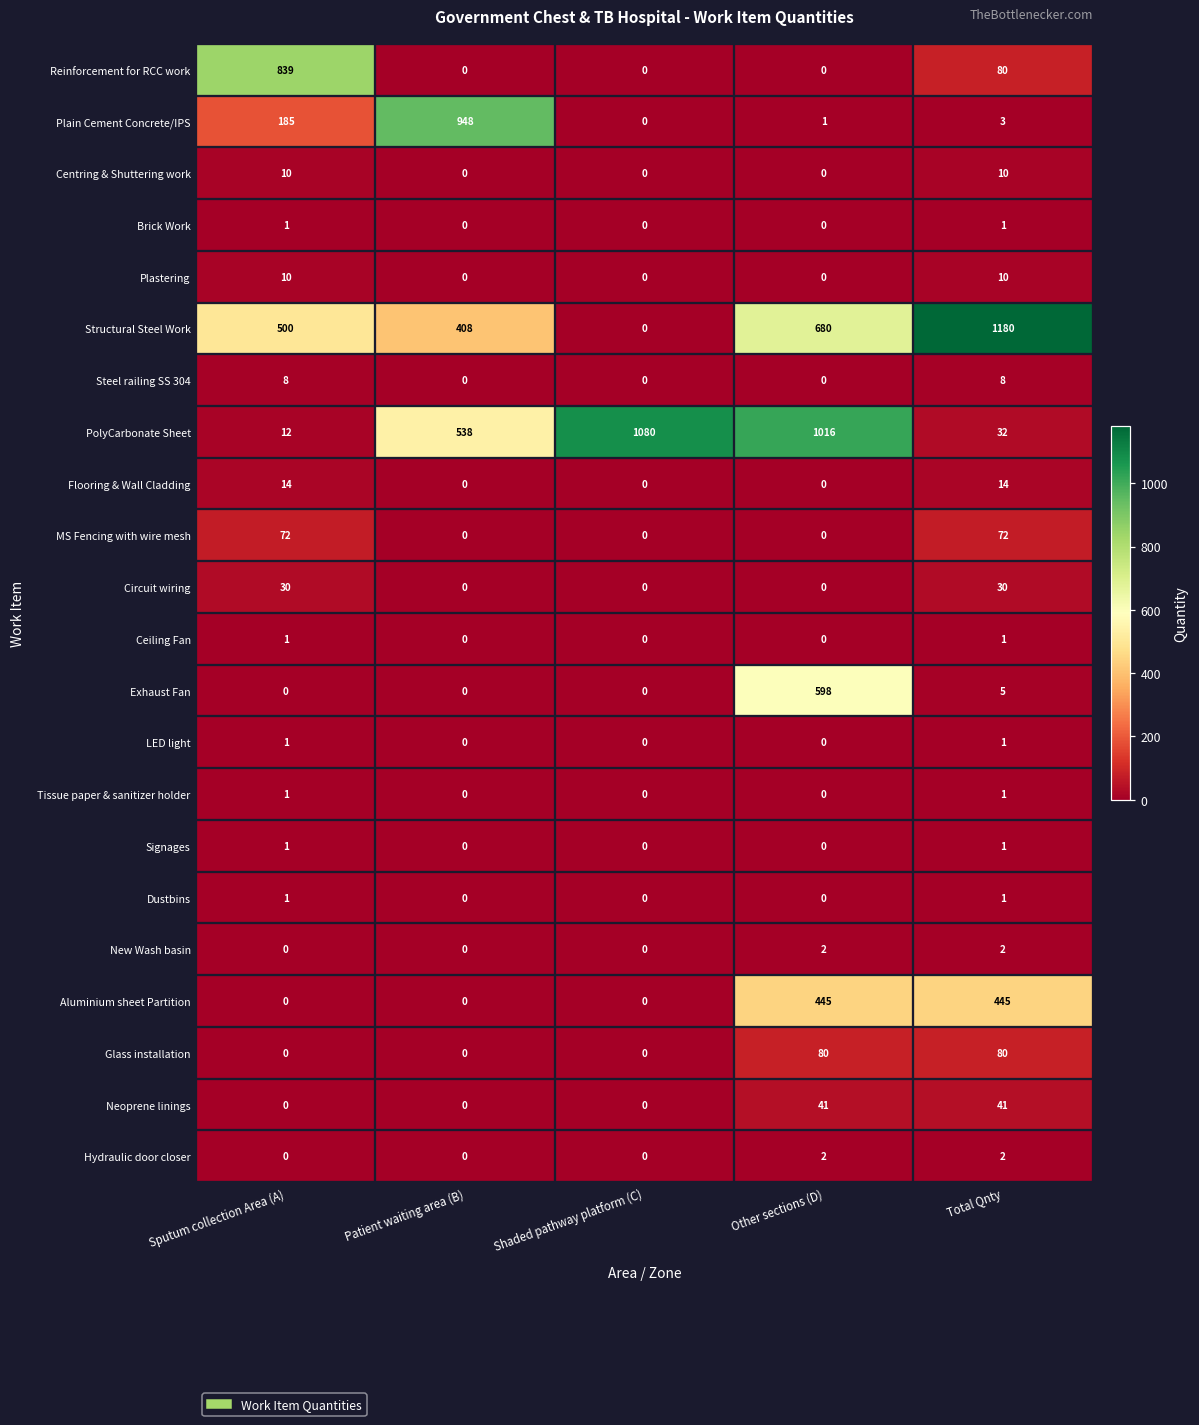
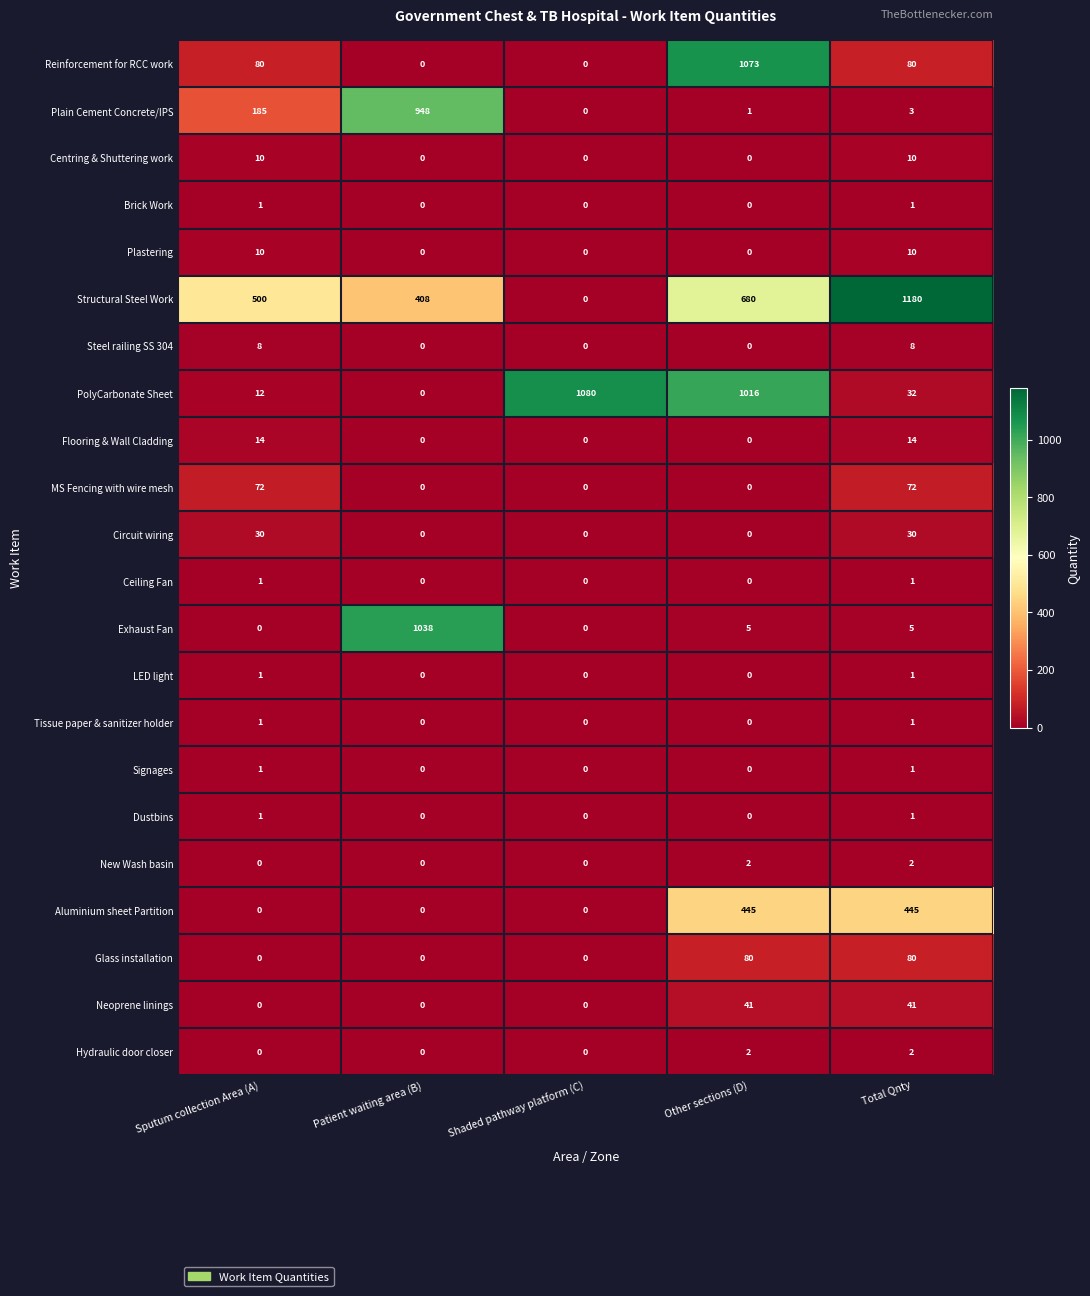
Reinforcement for RCC work, Sputum collection Area (A): 839 -> 80
Reinforcement for RCC work, Other sections (D): 0 -> 1073
PolyCarbonate Sheet, Patient waiting area (B): 538 -> 0
Exhaust Fan, Patient waiting area (B): 0 -> 1038
Exhaust Fan, Other sections (D): 598 -> 5
